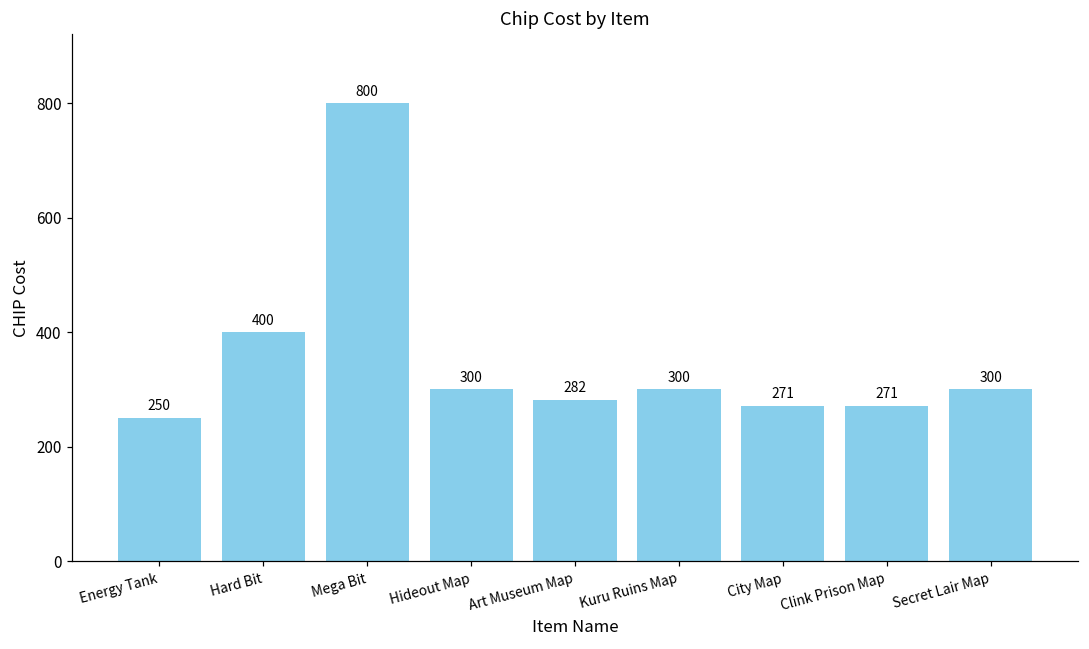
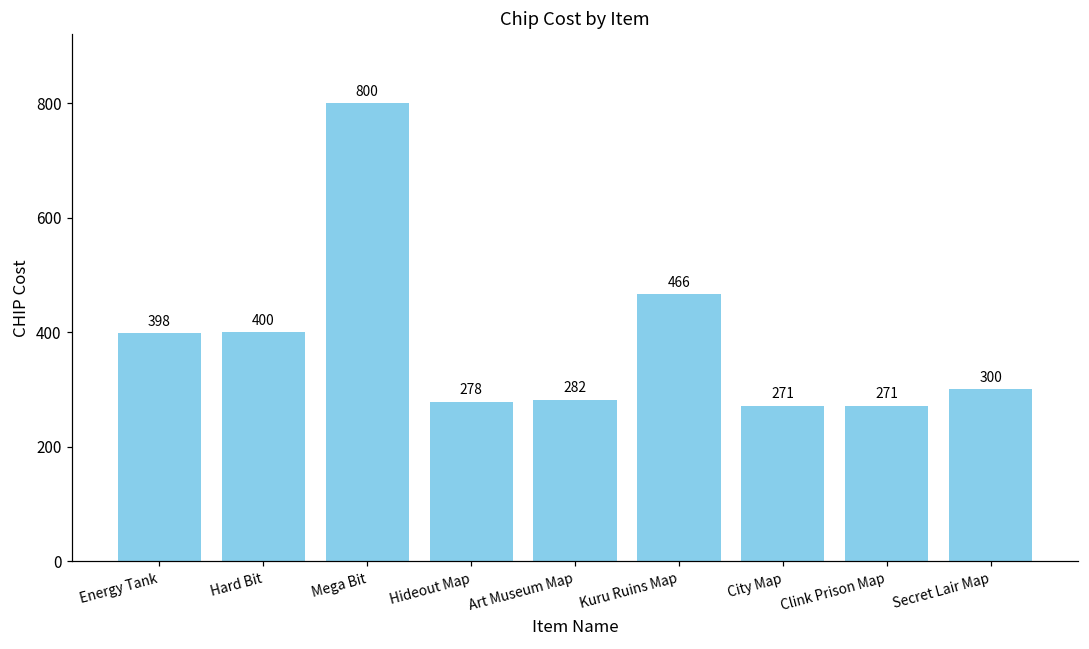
Energy Tank: 250 -> 398
Hideout Map: 300 -> 278
Kuru Ruins Map: 300 -> 466
